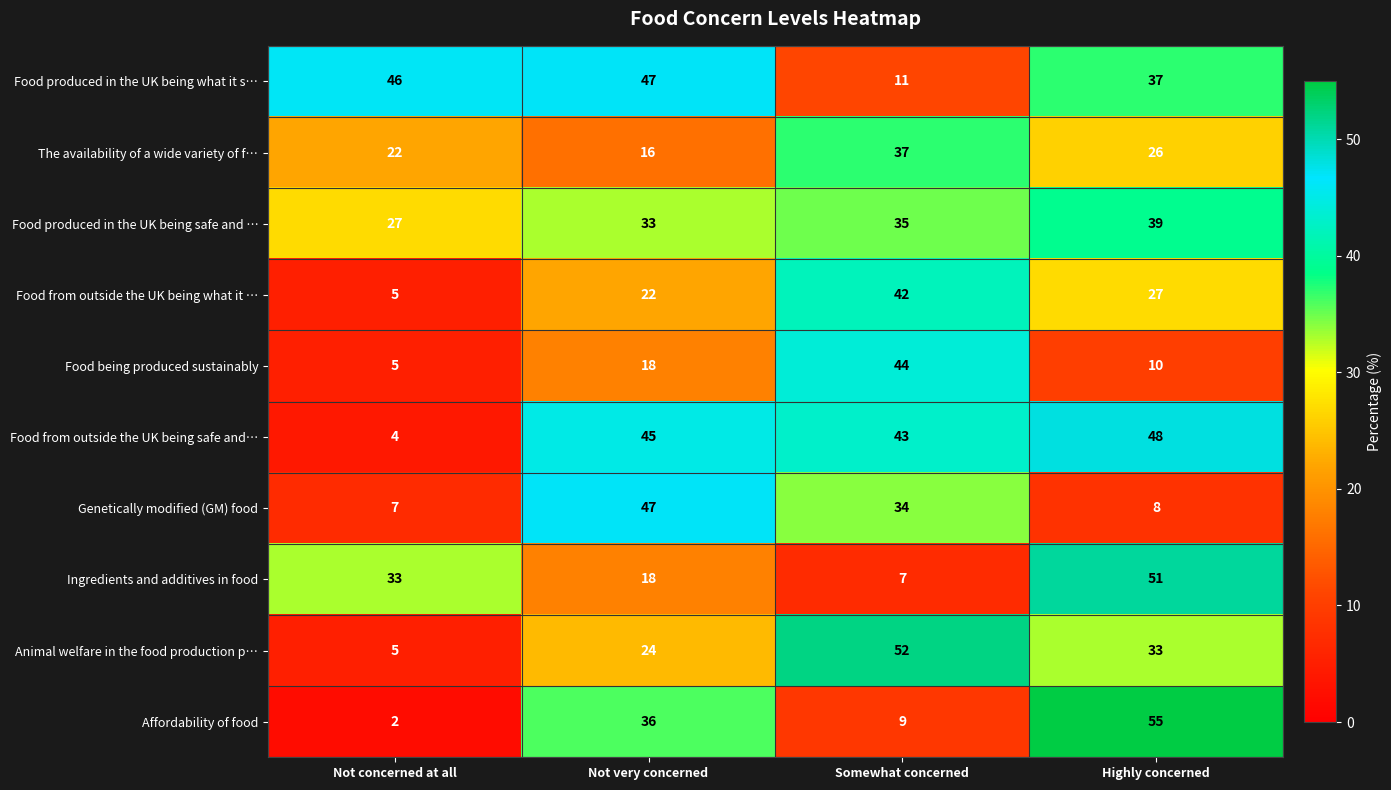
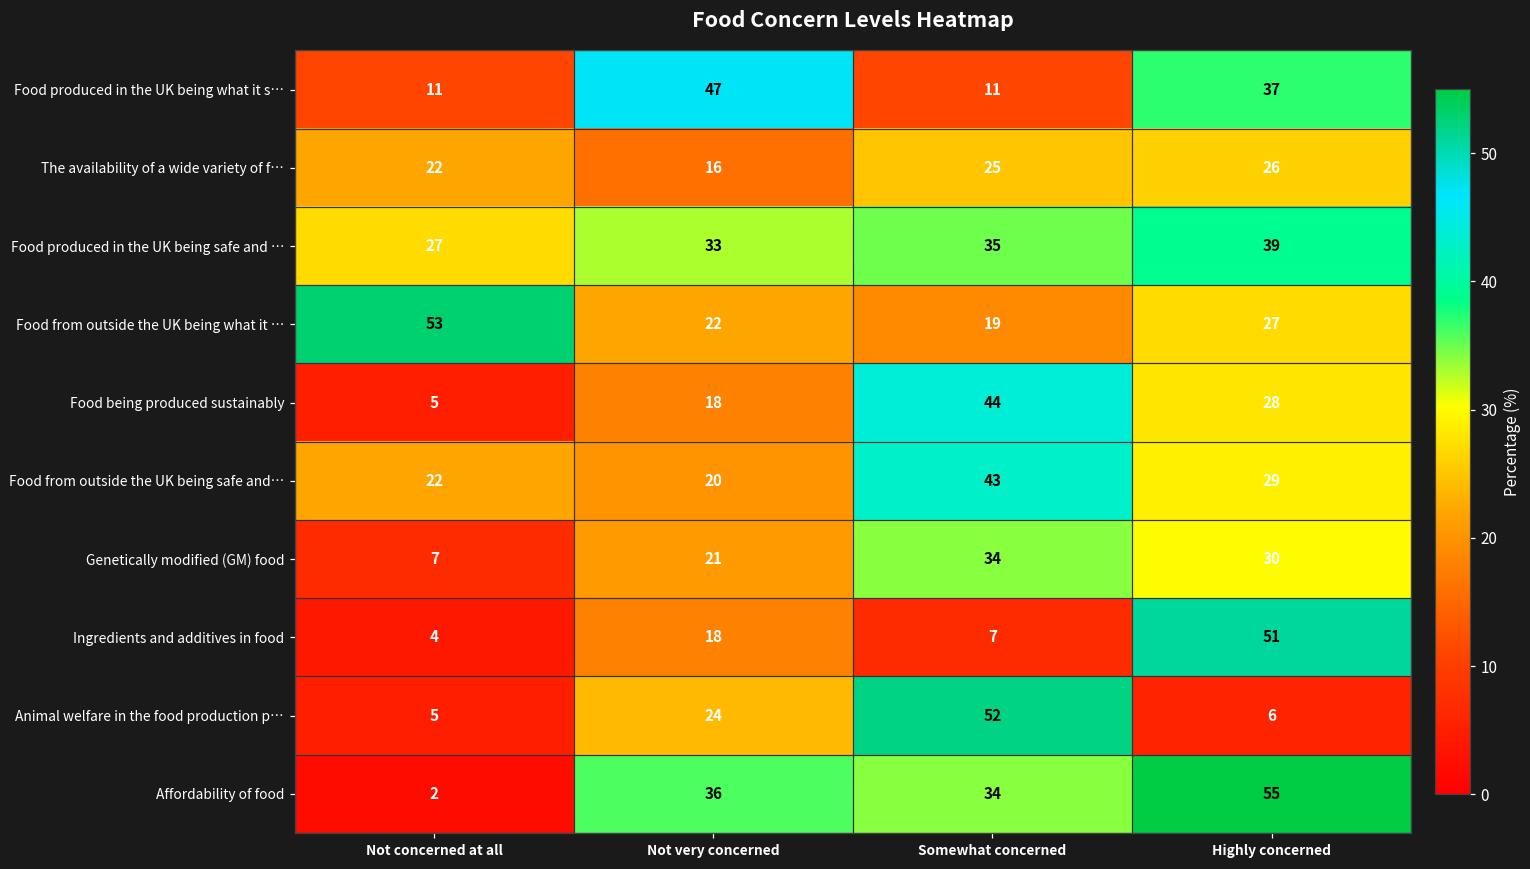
Food produced in the UK being what it s…, Not concerned at all: 46 -> 11
The availability of a wide variety of f…, Somewhat concerned: 37 -> 25
Food from outside the UK being what it …, Not concerned at all: 5 -> 53
Food from outside the UK being what it …, Somewhat concerned: 42 -> 19
Food being produced sustainably, Highly concerned: 10 -> 28
Food from outside the UK being safe and…, Not concerned at all: 4 -> 22
Food from outside the UK being safe and…, Not very concerned: 45 -> 20
Food from outside the UK being safe and…, Highly concerned: 48 -> 29
Genetically modified (GM) food, Not very concerned: 47 -> 21
Genetically modified (GM) food, Highly concerned: 8 -> 30
Ingredients and additives in food, Not concerned at all: 33 -> 4
Animal welfare in the food production p…, Highly concerned: 33 -> 6
Affordability of food, Somewhat concerned: 9 -> 34
